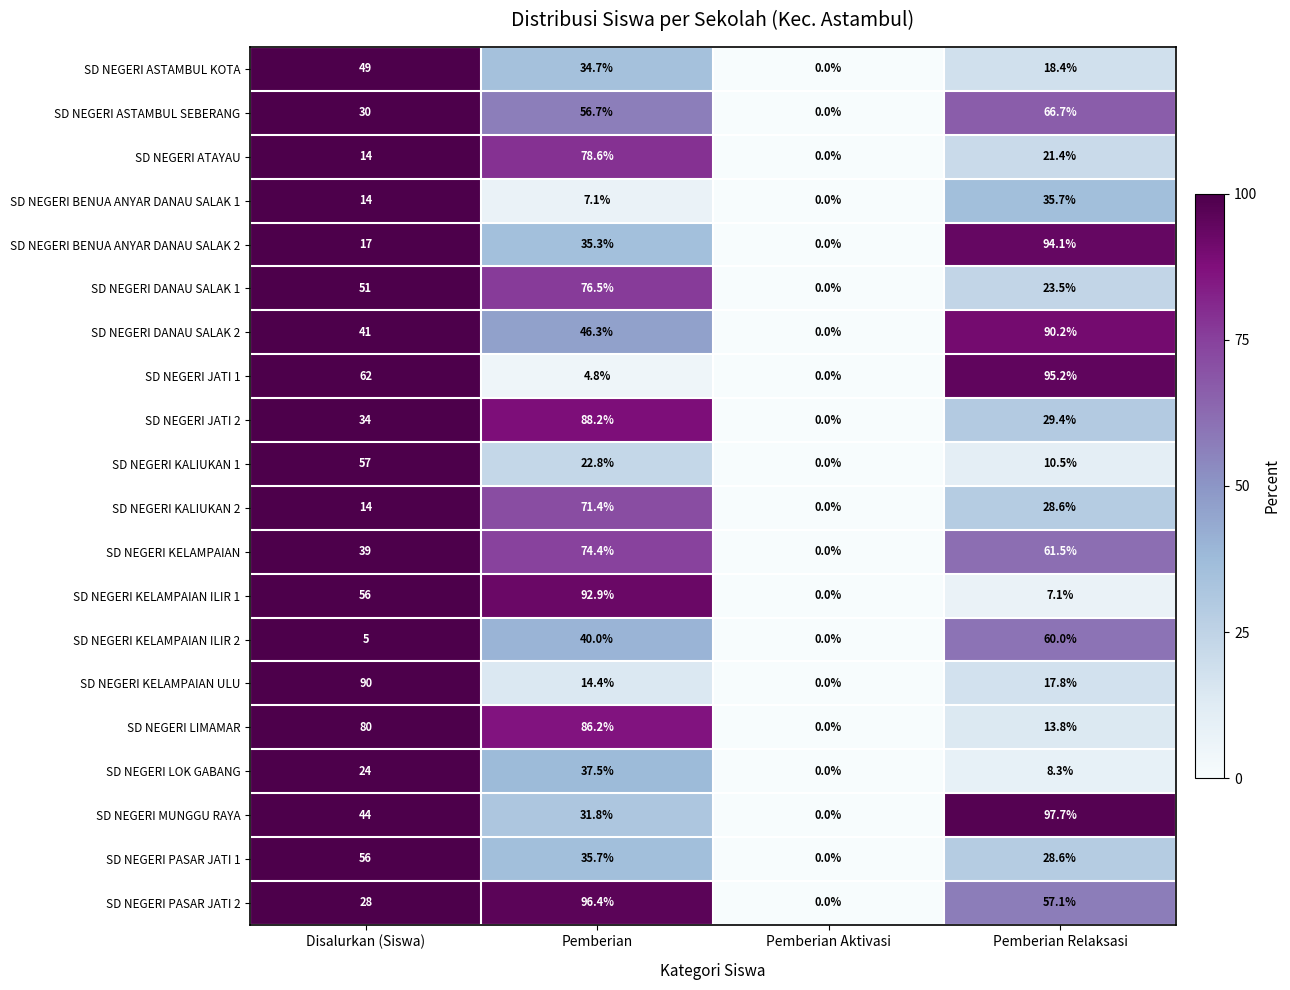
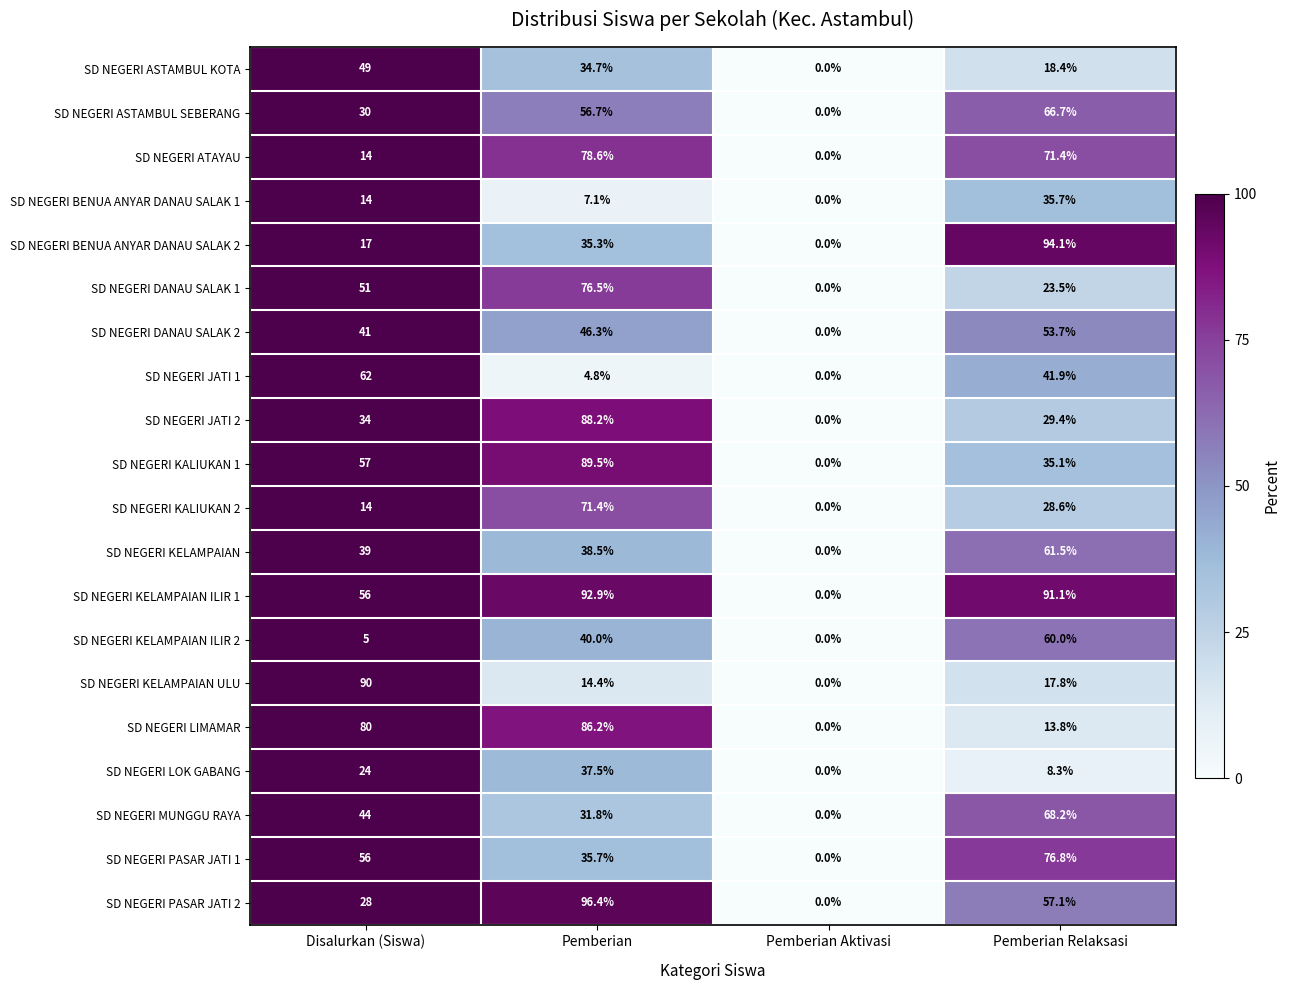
SD NEGERI ATAYAU, Pemberian Relaksasi: 21.4% -> 71.4%
SD NEGERI DANAU SALAK 2, Pemberian Relaksasi: 90.2% -> 53.7%
SD NEGERI JATI 1, Pemberian Relaksasi: 95.2% -> 41.9%
SD NEGERI KALIUKAN 1, Pemberian: 22.8% -> 89.5%
SD NEGERI KALIUKAN 1, Pemberian Relaksasi: 10.5% -> 35.1%
SD NEGERI KELAMPAIAN, Pemberian: 74.4% -> 38.5%
SD NEGERI KELAMPAIAN ILIR 1, Pemberian Relaksasi: 7.1% -> 91.1%
SD NEGERI MUNGGU RAYA, Pemberian Relaksasi: 97.7% -> 68.2%
SD NEGERI PASAR JATI 1, Pemberian Relaksasi: 28.6% -> 76.8%
